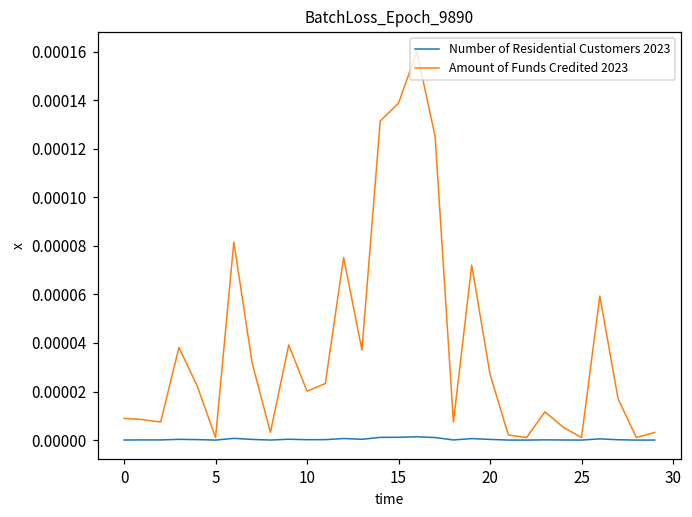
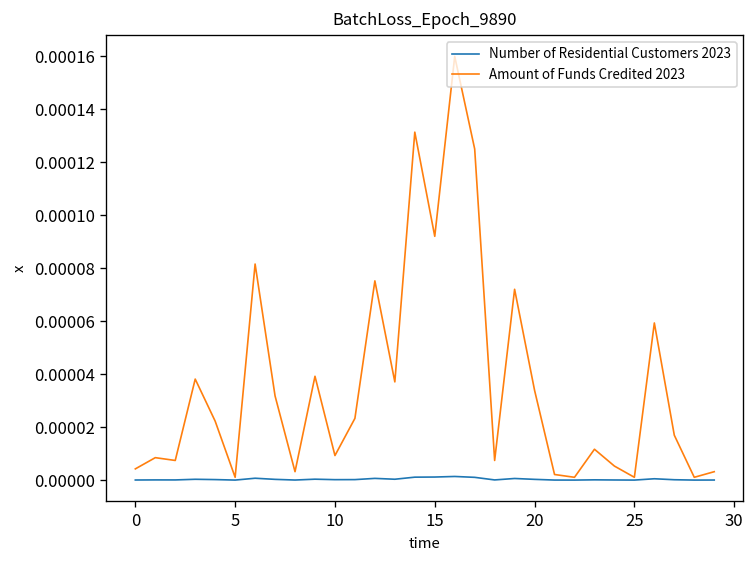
Amount of Funds Credited 2023, 0: 0.000009 -> 0.000004
Amount of Funds Credited 2023, 10: 0.000020 -> 0.000009
Amount of Funds Credited 2023, 15: 0.000139 -> 0.000092
Amount of Funds Credited 2023, 20: 0.000027 -> 0.000034
